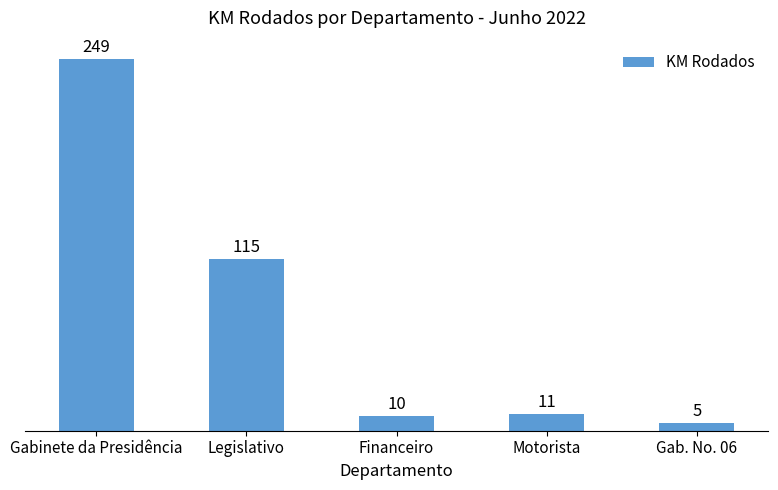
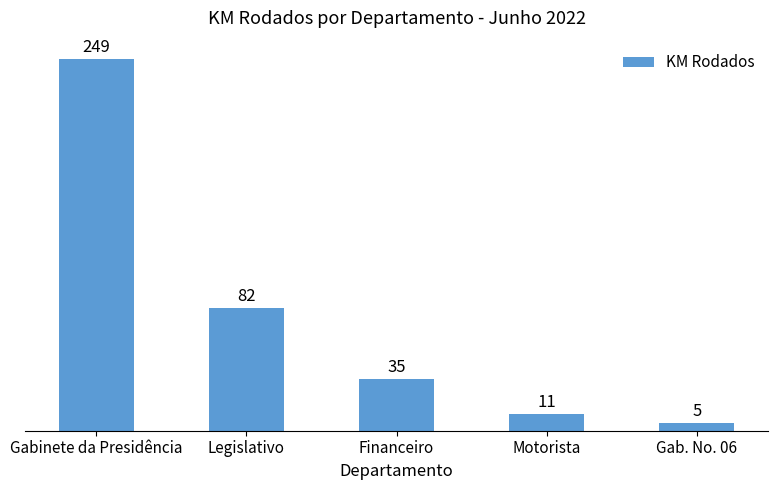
Legislativo: 115 -> 82
Financeiro: 10 -> 35
